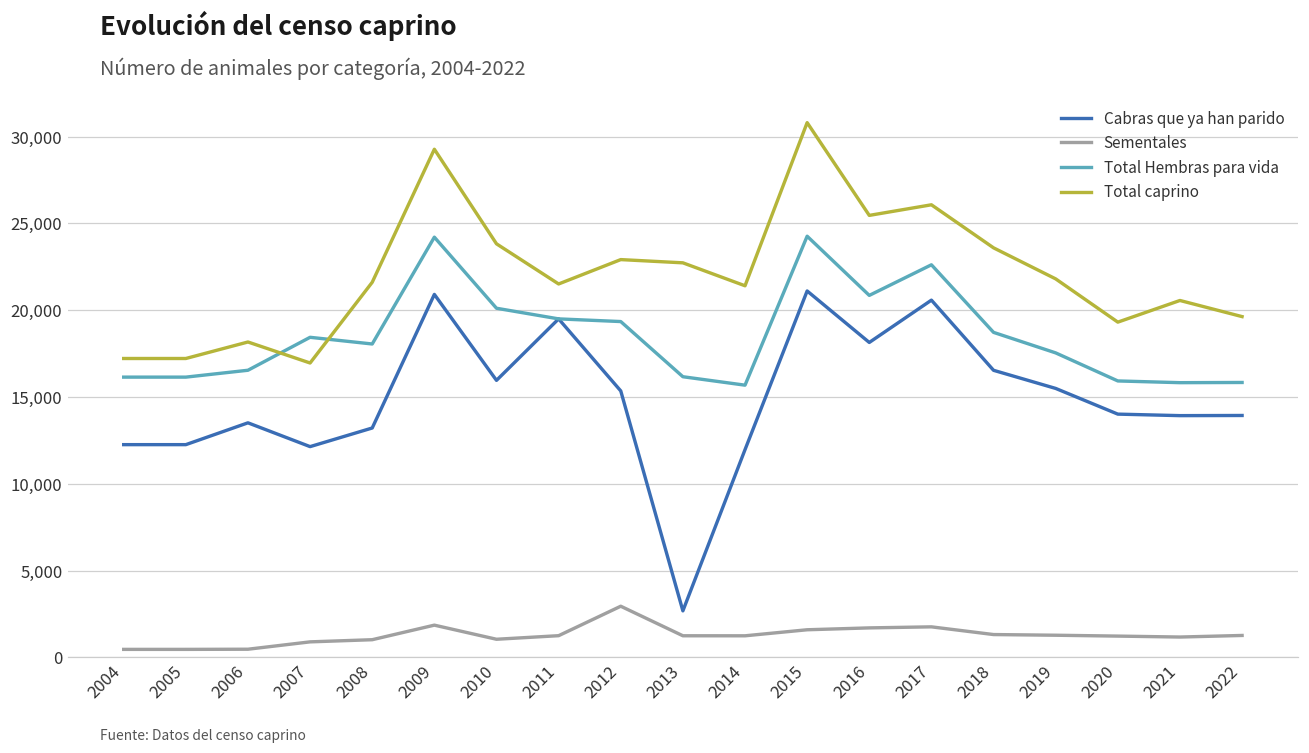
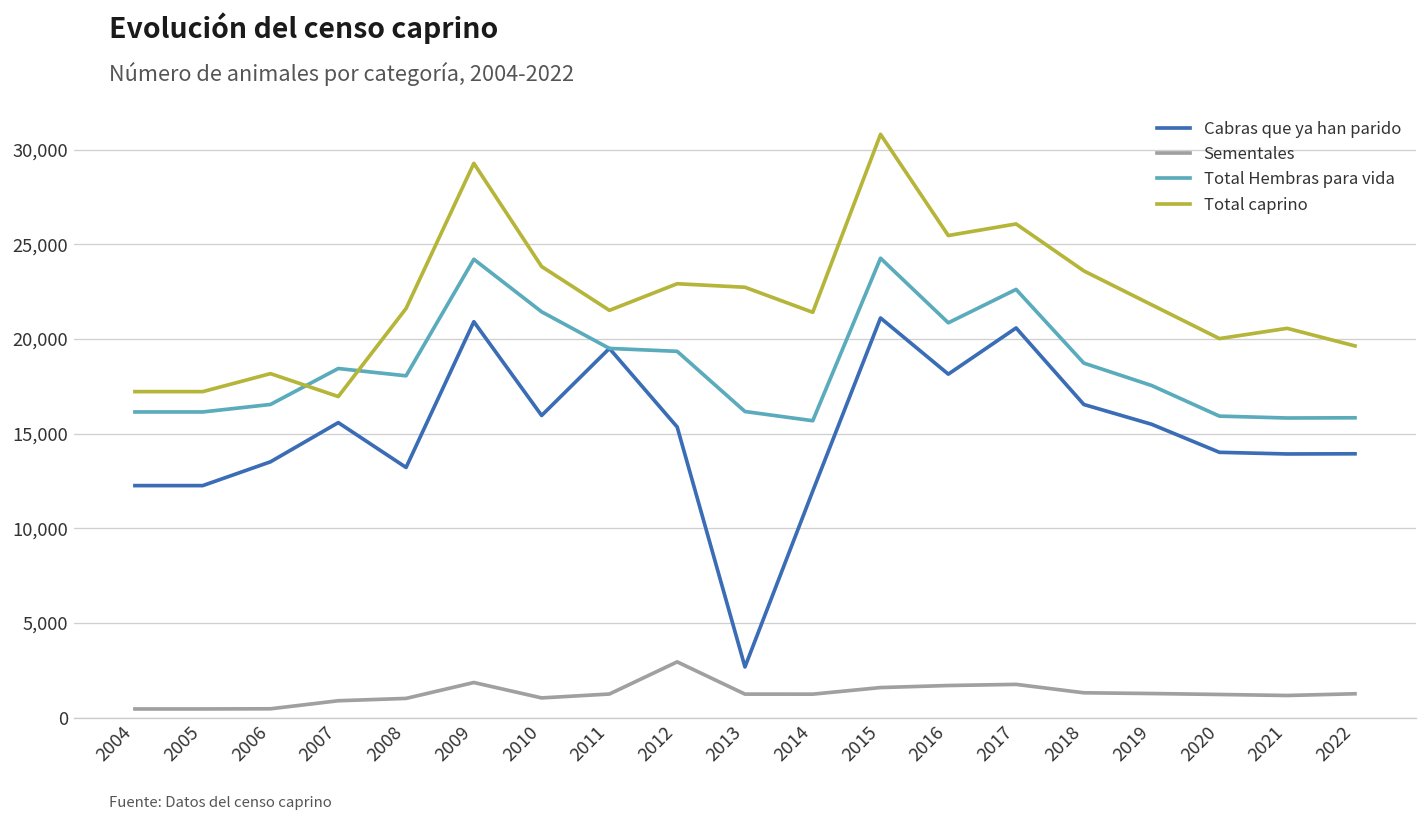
Cabras que ya han parido, 2007: 12,100 -> 15,600
Total Hembras para vida, 2010: 20,100 -> 21,400
Total caprino, 2020: 19,300 -> 20,000
